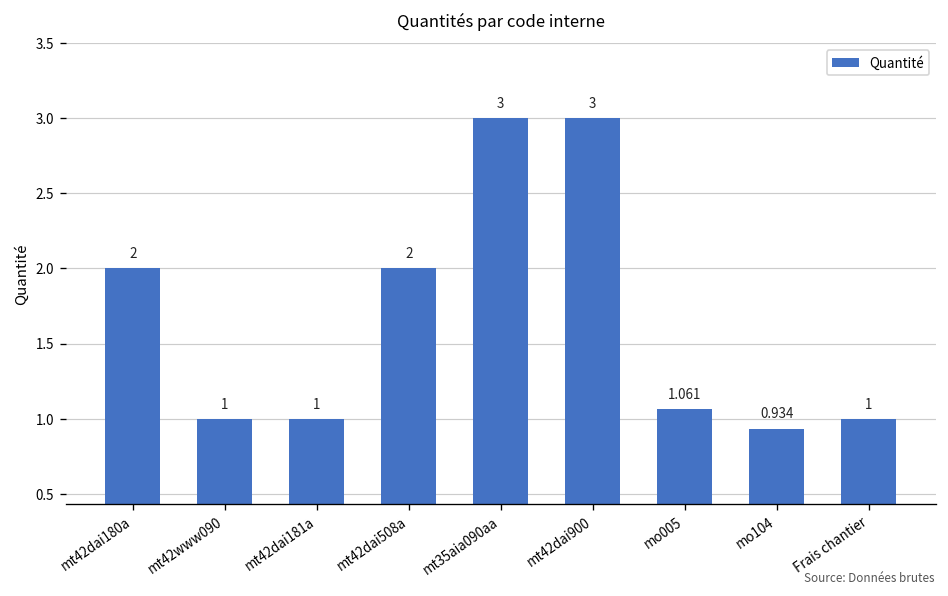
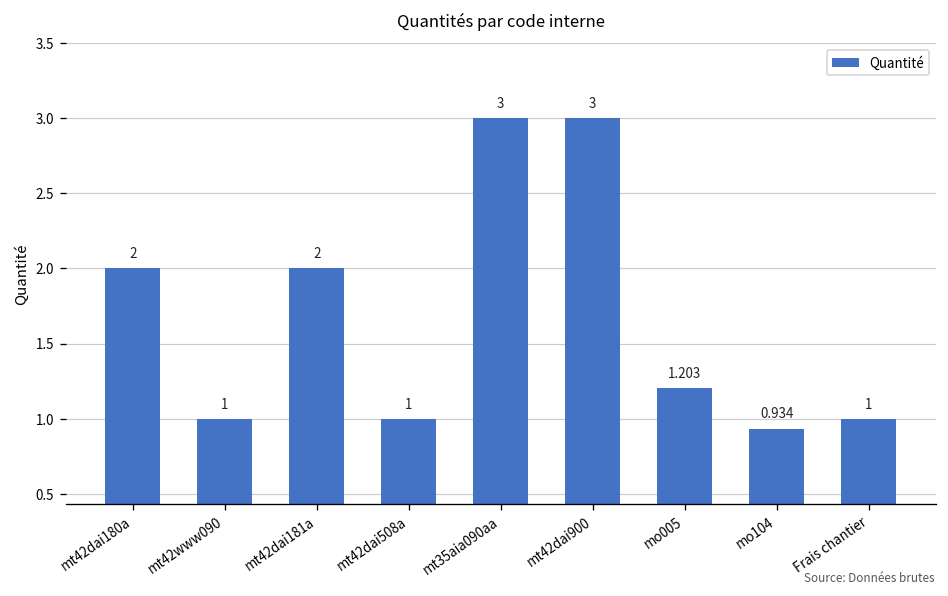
mt42dai181a: 1 -> 2
mt42dai508a: 2 -> 1
mo005: 1.061 -> 1.203
